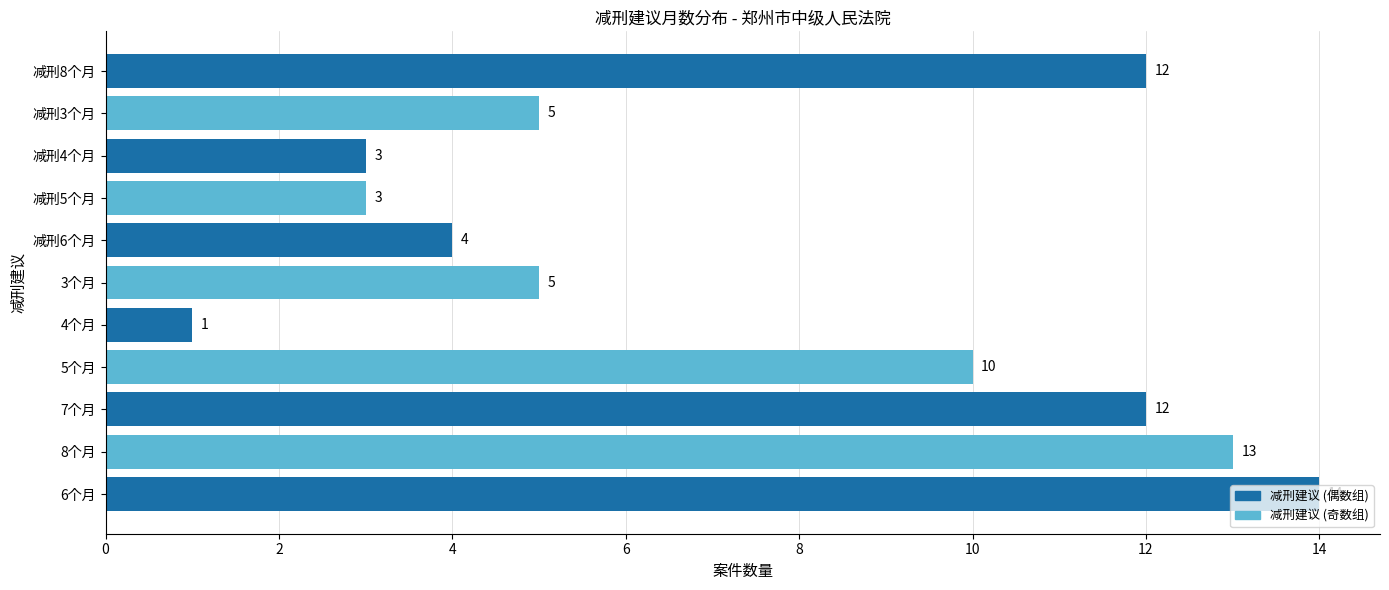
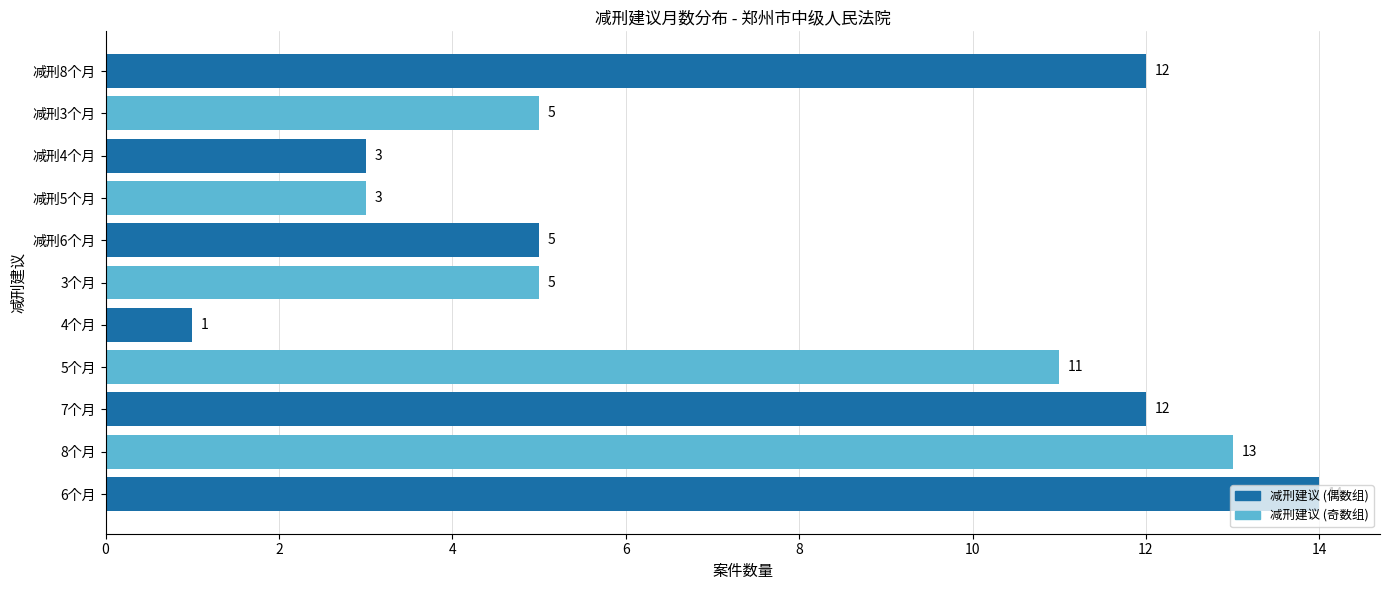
减刑6个月: 4 -> 5
5个月: 10 -> 11
